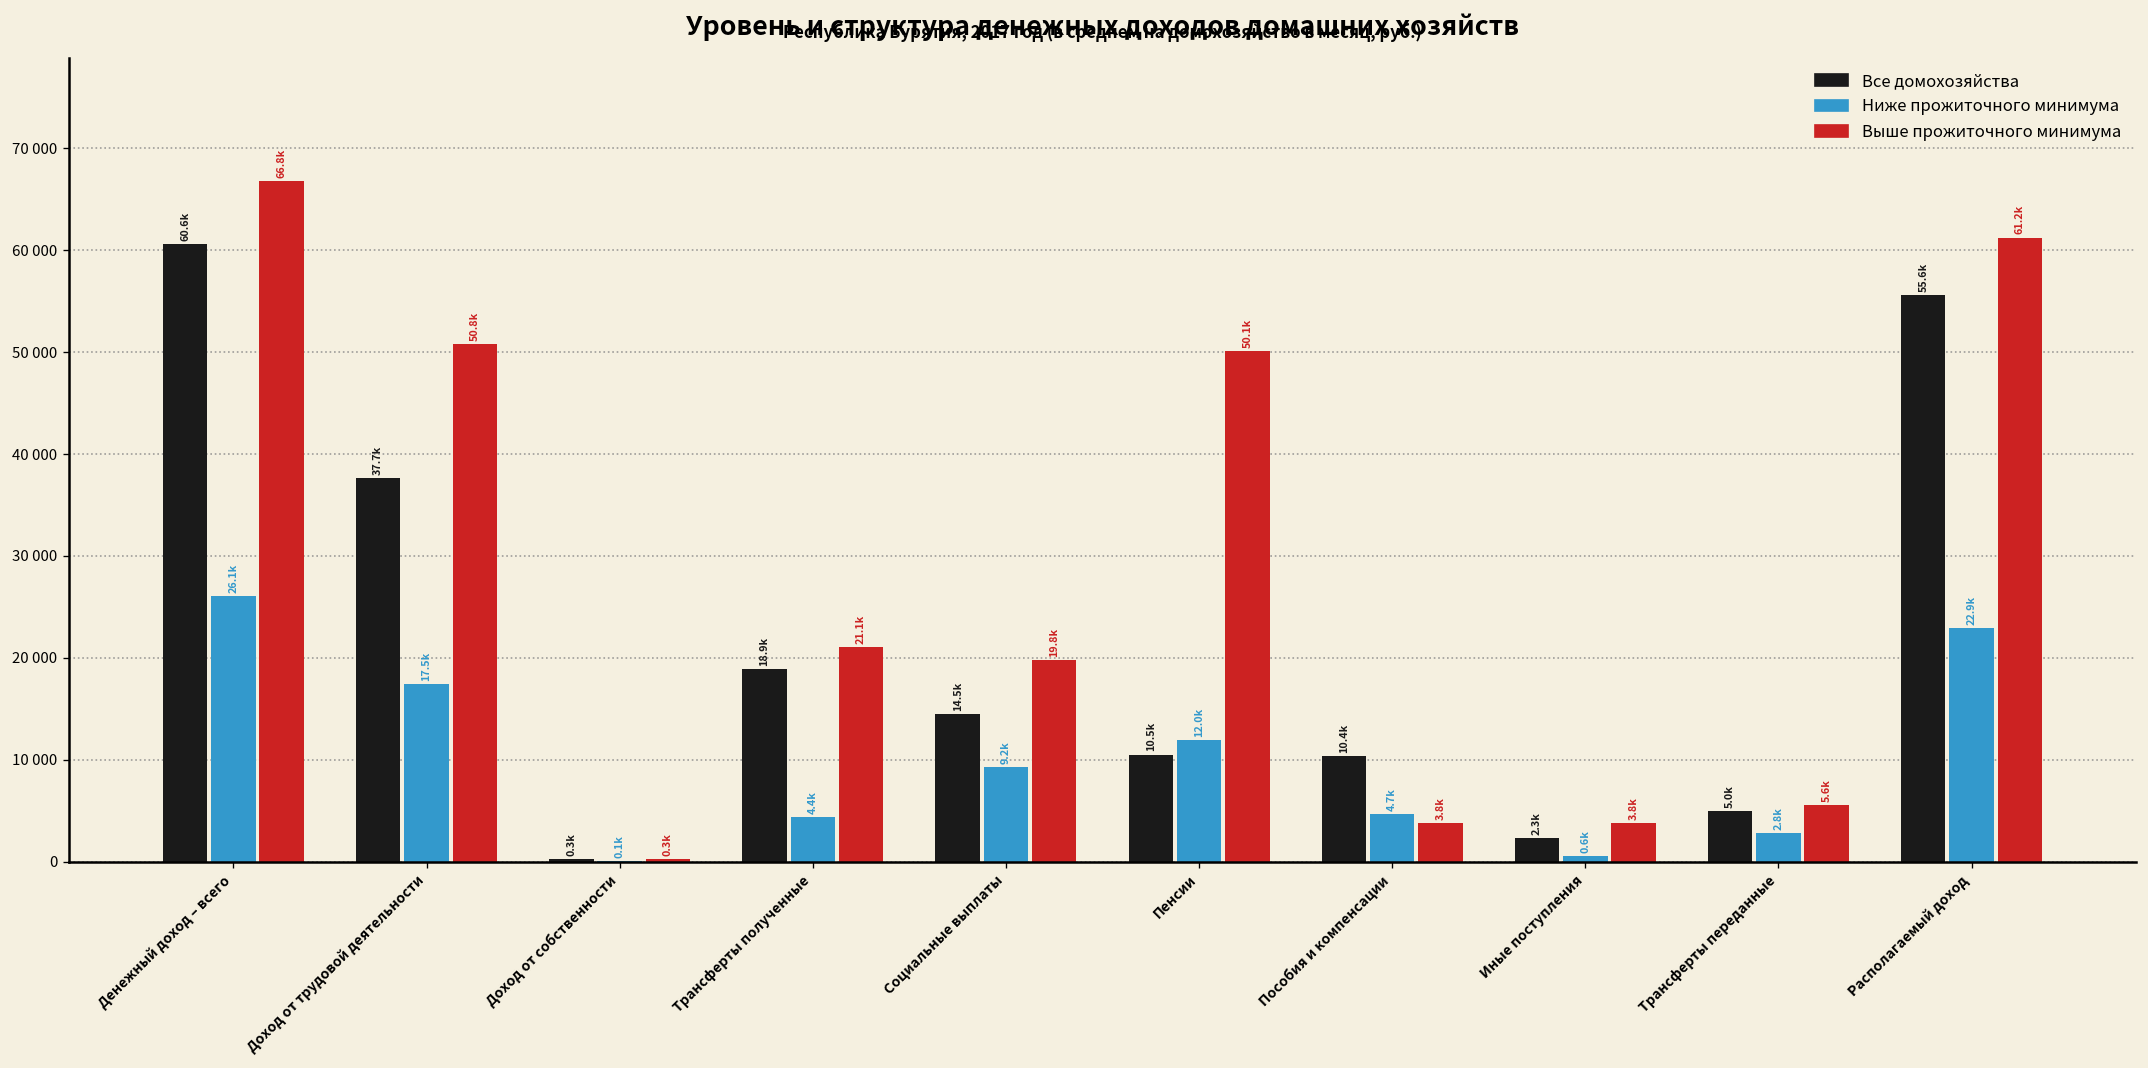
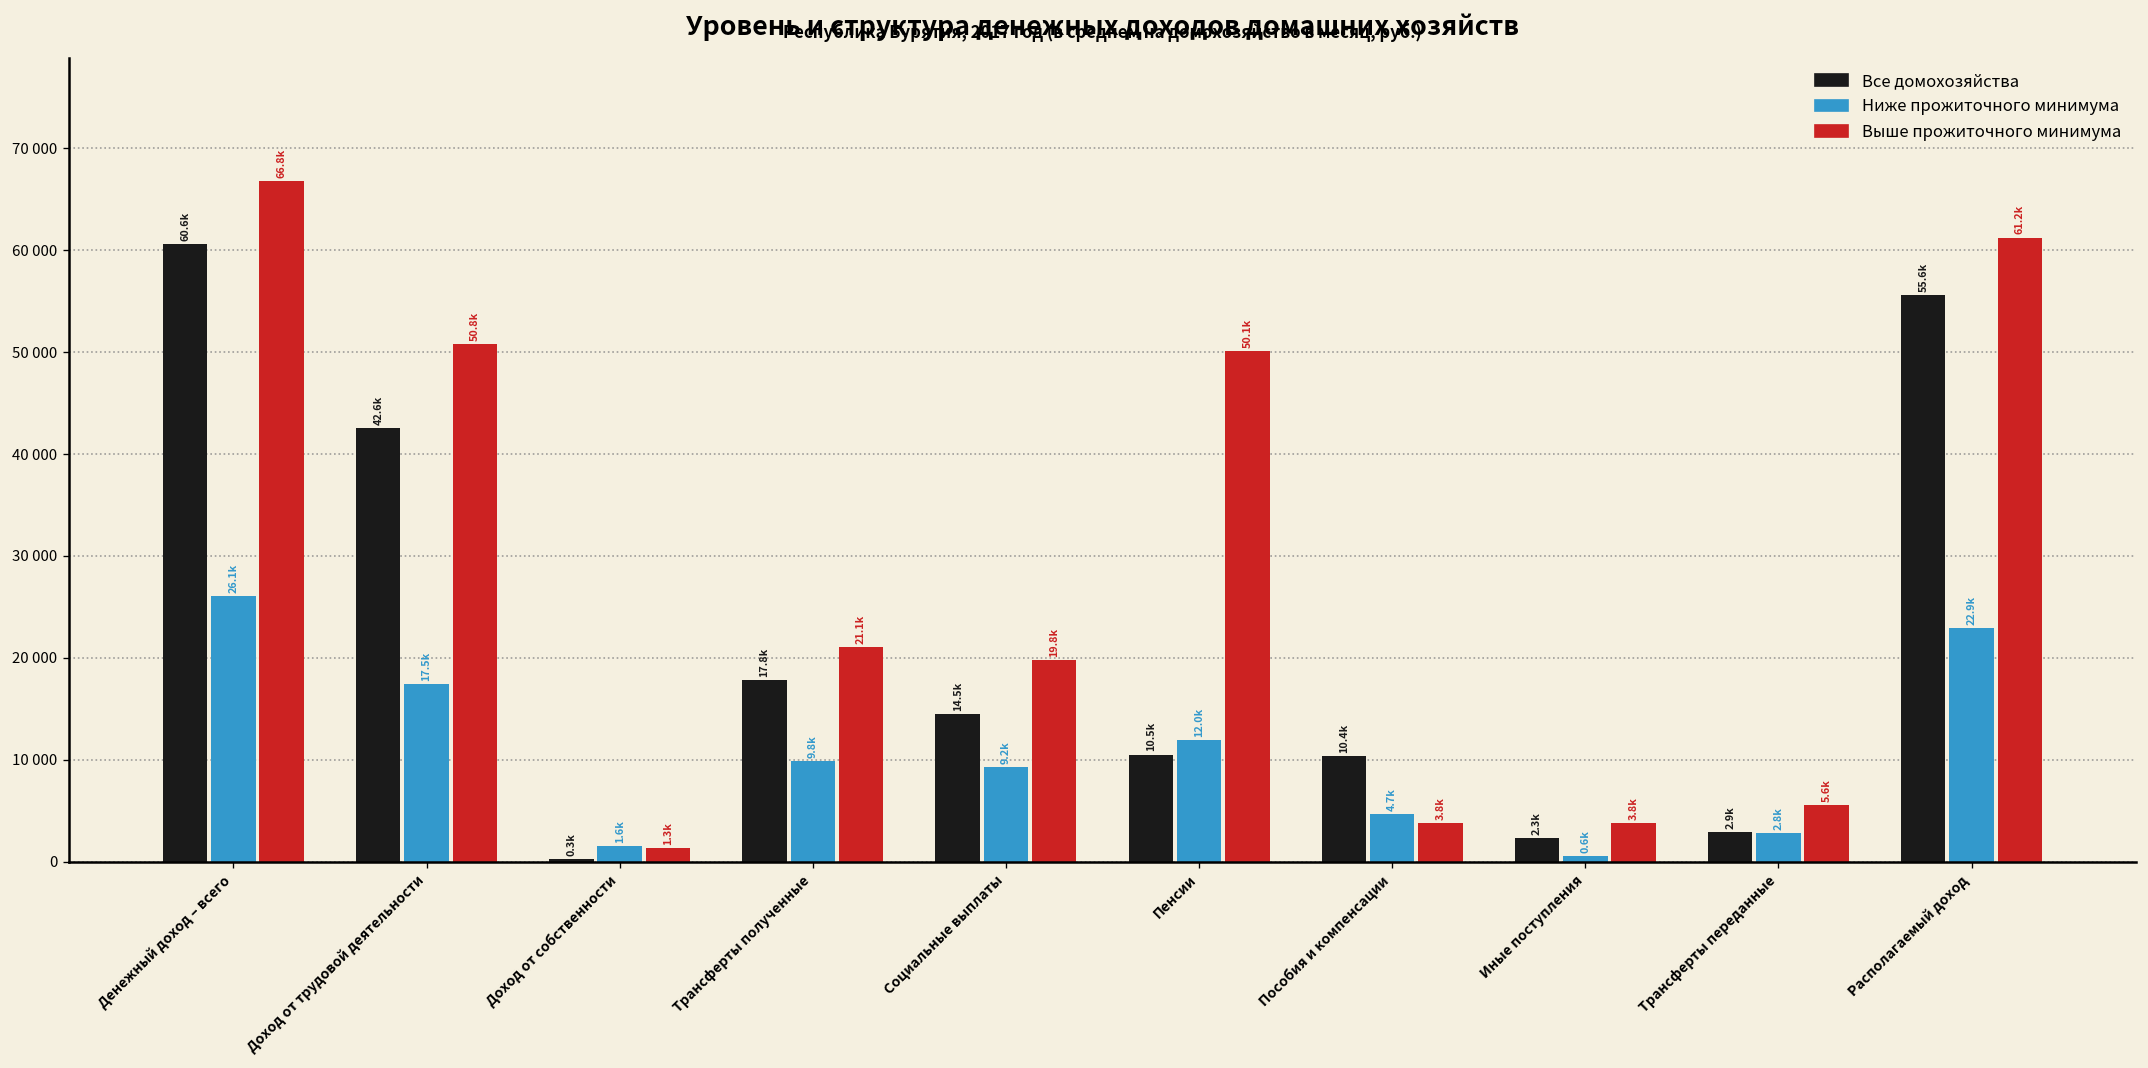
Все домохозяйства, Доход от трудовой деятельности: 37.7k -> 42.6k
Ниже прожиточного минимума, Доход от собственности: 0.1k -> 1.6k
Выше прожиточного минимума, Доход от собственности: 0.3k -> 1.3k
Все домохозяйства, Трансферты полученные: 18.9k -> 17.8k
Ниже прожиточного минимума, Трансферты полученные: 4.4k -> 9.8k
Все домохозяйства, Трансферты переданные: 5.0k -> 2.9k
